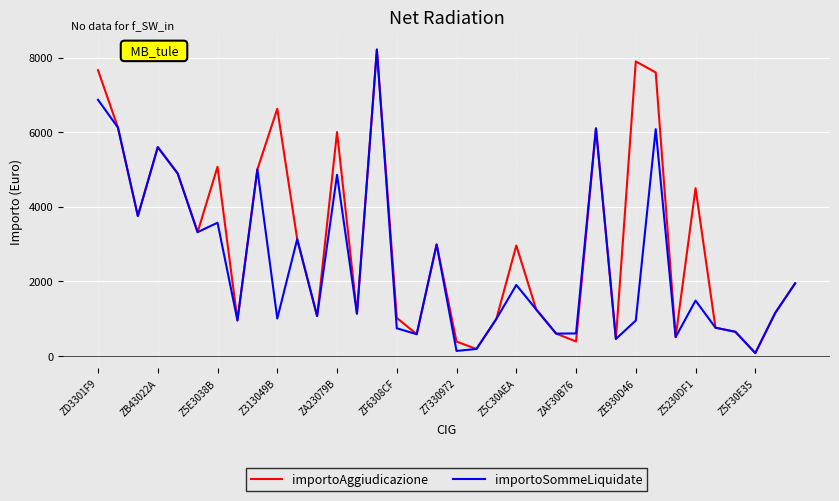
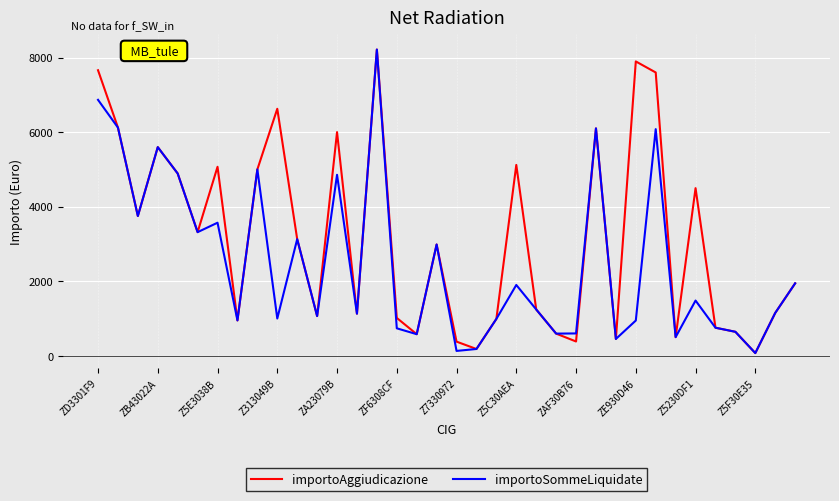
importoAggiudicazione, Z5C30AEA: 3000 -> 5100
